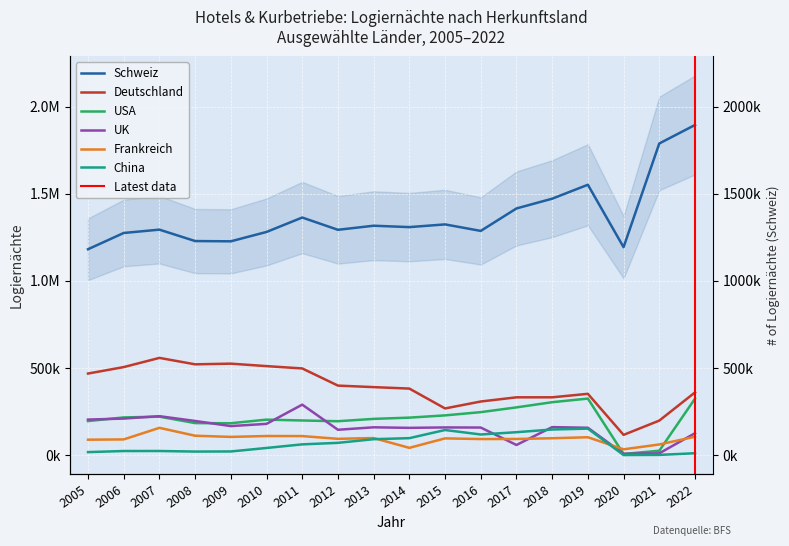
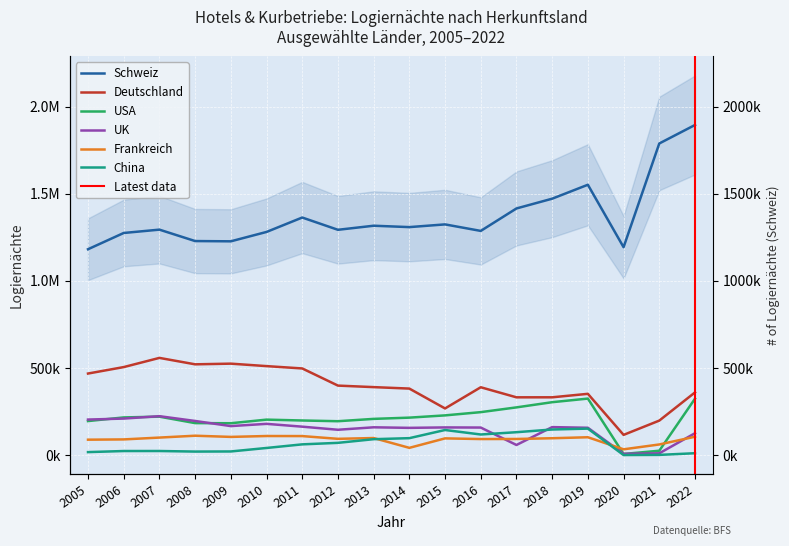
Frankreich, 2007: 160000 -> 100000
UK, 2011: 290000 -> 160000
Deutschland, 2016: 310000 -> 390000
